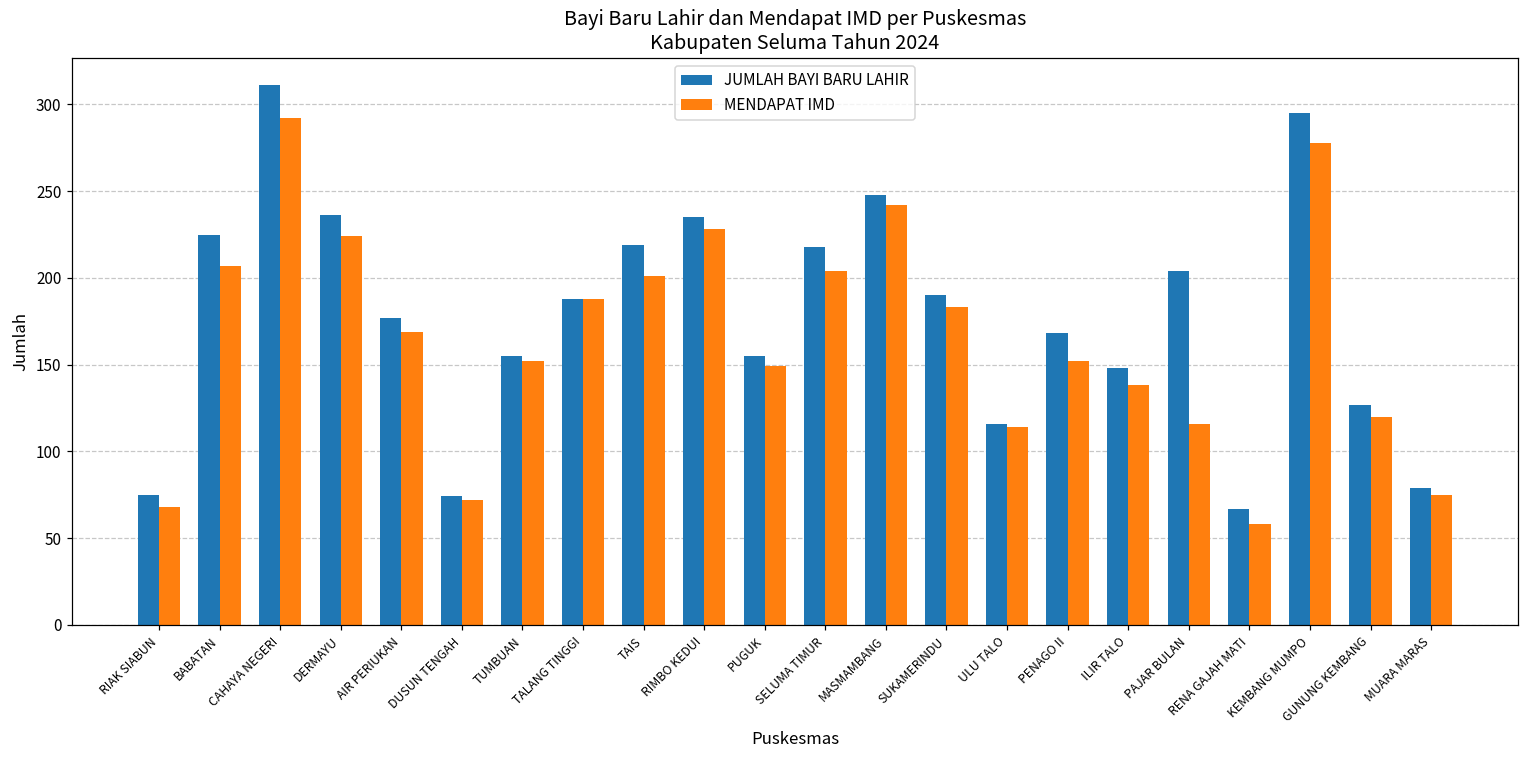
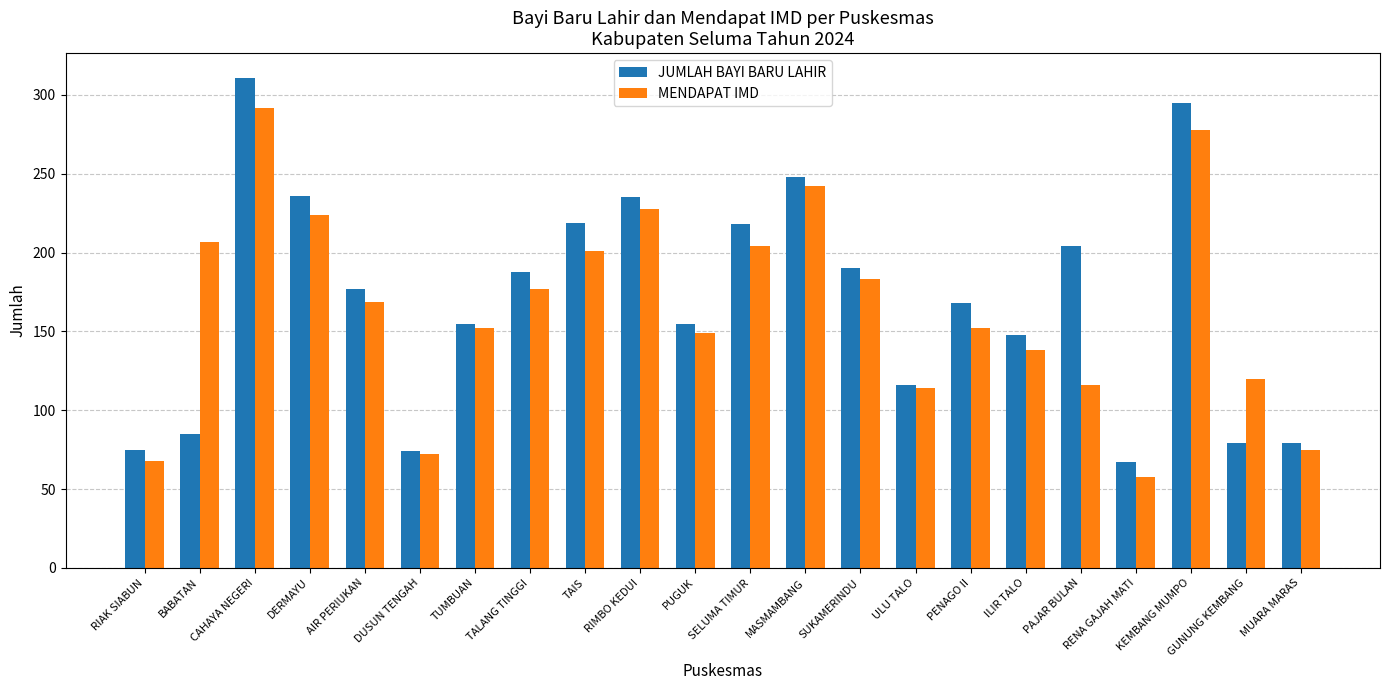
JUMLAH BAYI BARU LAHIR, BABATAN: 225 -> 85
MENDAPAT IMD, TALANG TINGGI: 188 -> 177
JUMLAH BAYI BARU LAHIR, GUNUNG KEMBANG: 127 -> 79
